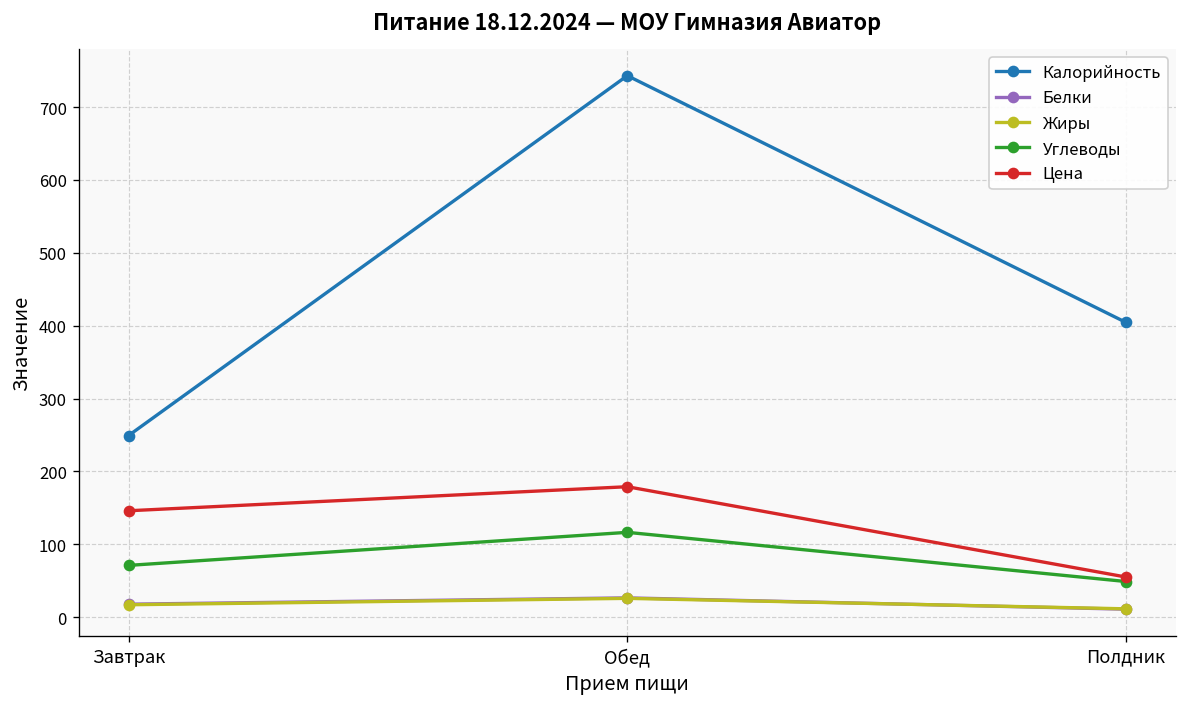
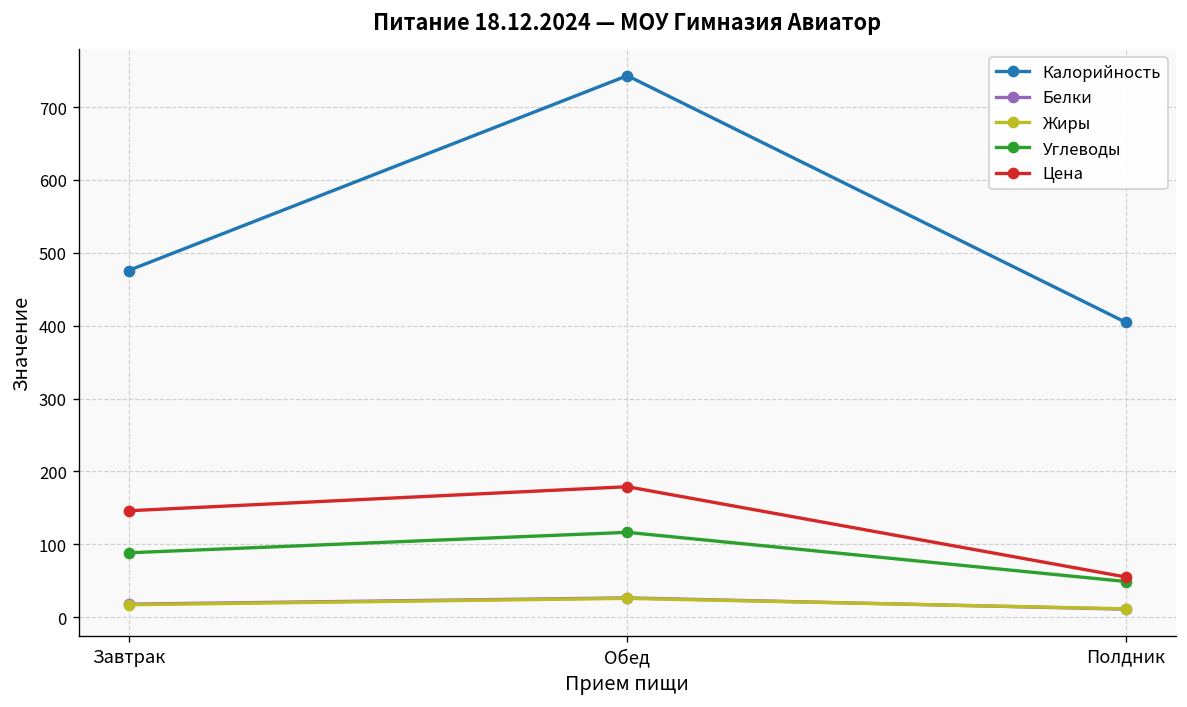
Калорийность, Завтрак: 250 -> 480
Углеводы, Завтрак: 70 -> 90
